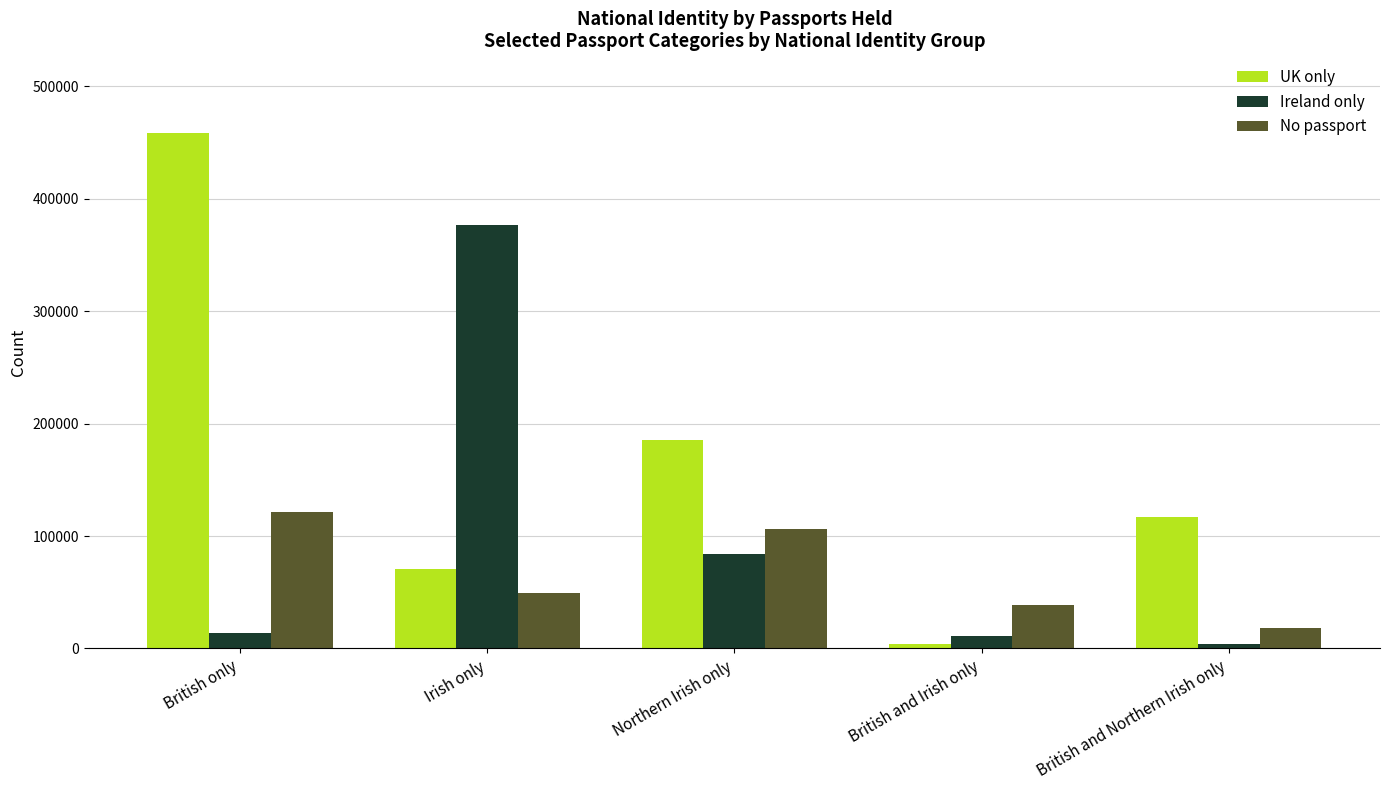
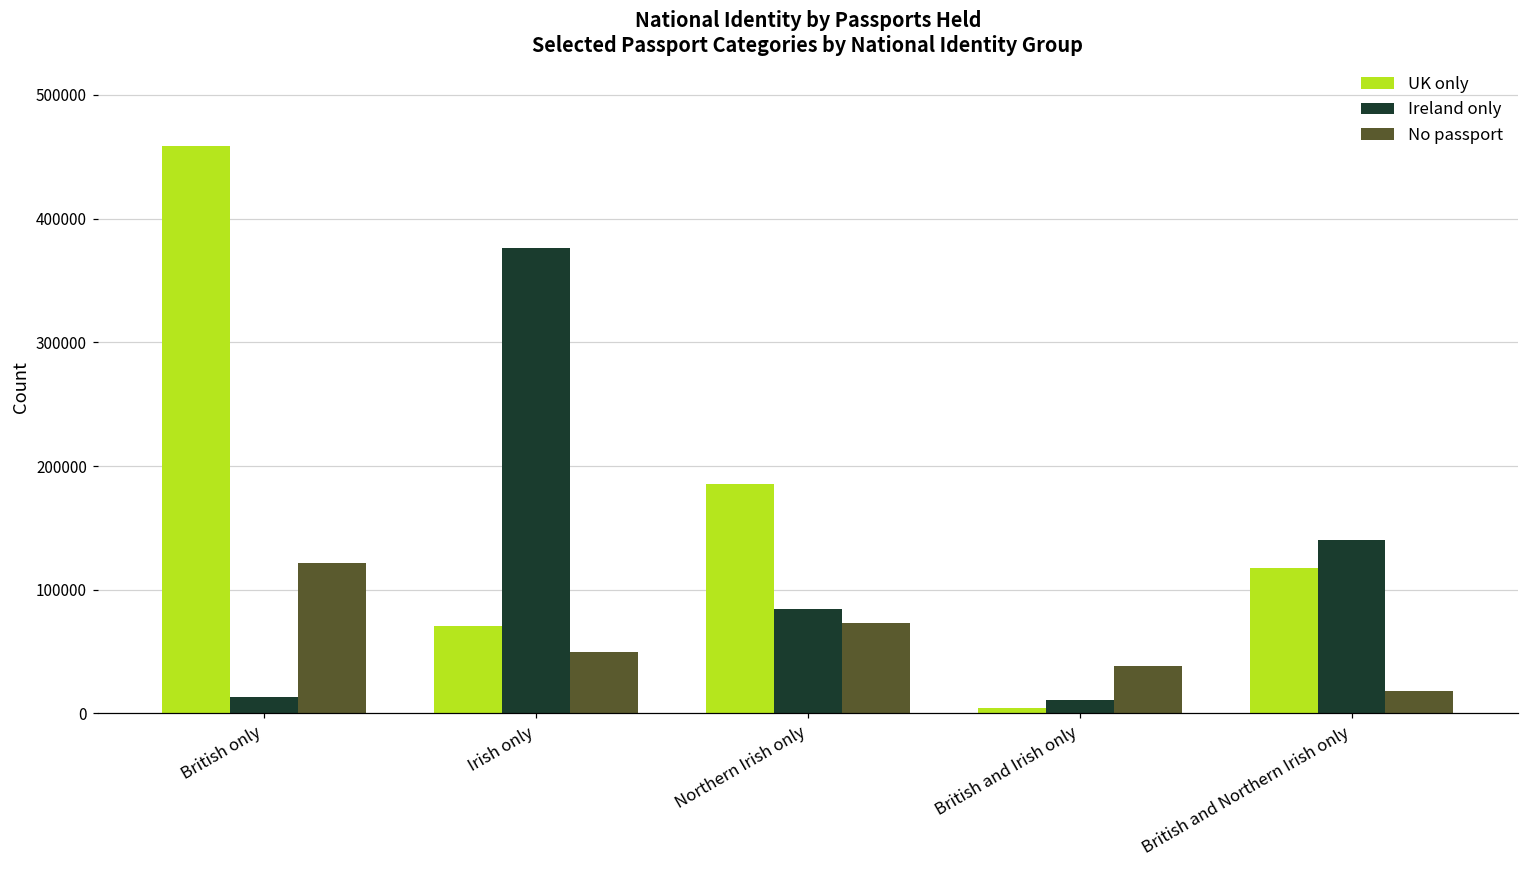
No passport, Northern Irish only: 106000 -> 73000
Ireland only, British and Northern Irish only: 4000 -> 140000
